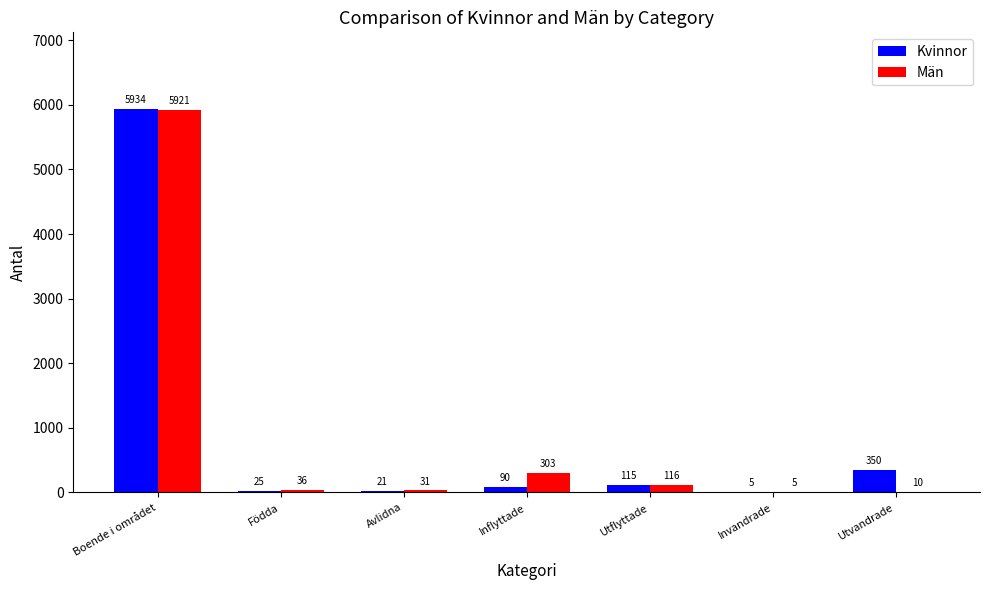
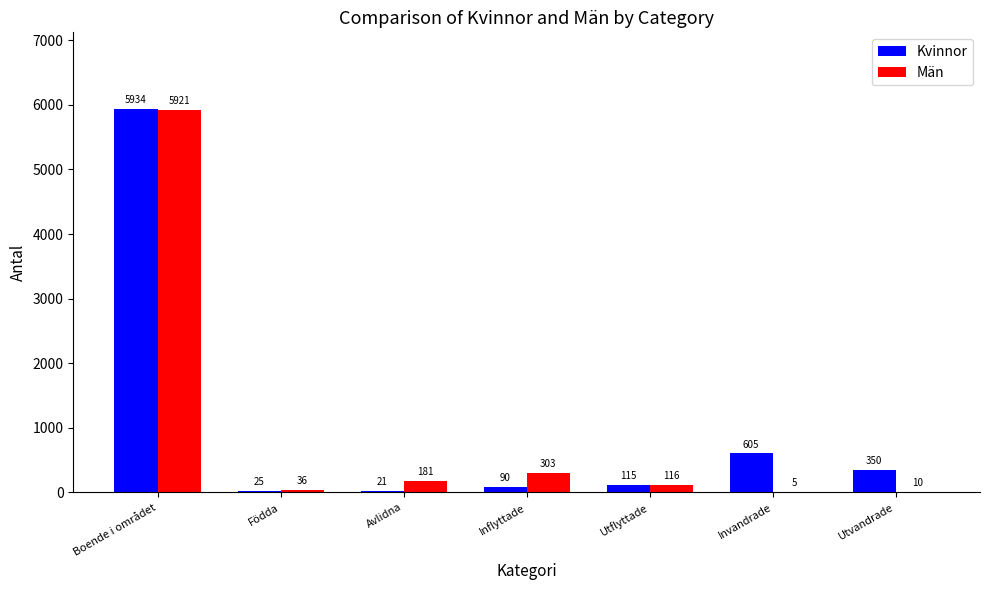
Män, Avlidna: 31 -> 181
Kvinnor, Invandrade: 5 -> 605
